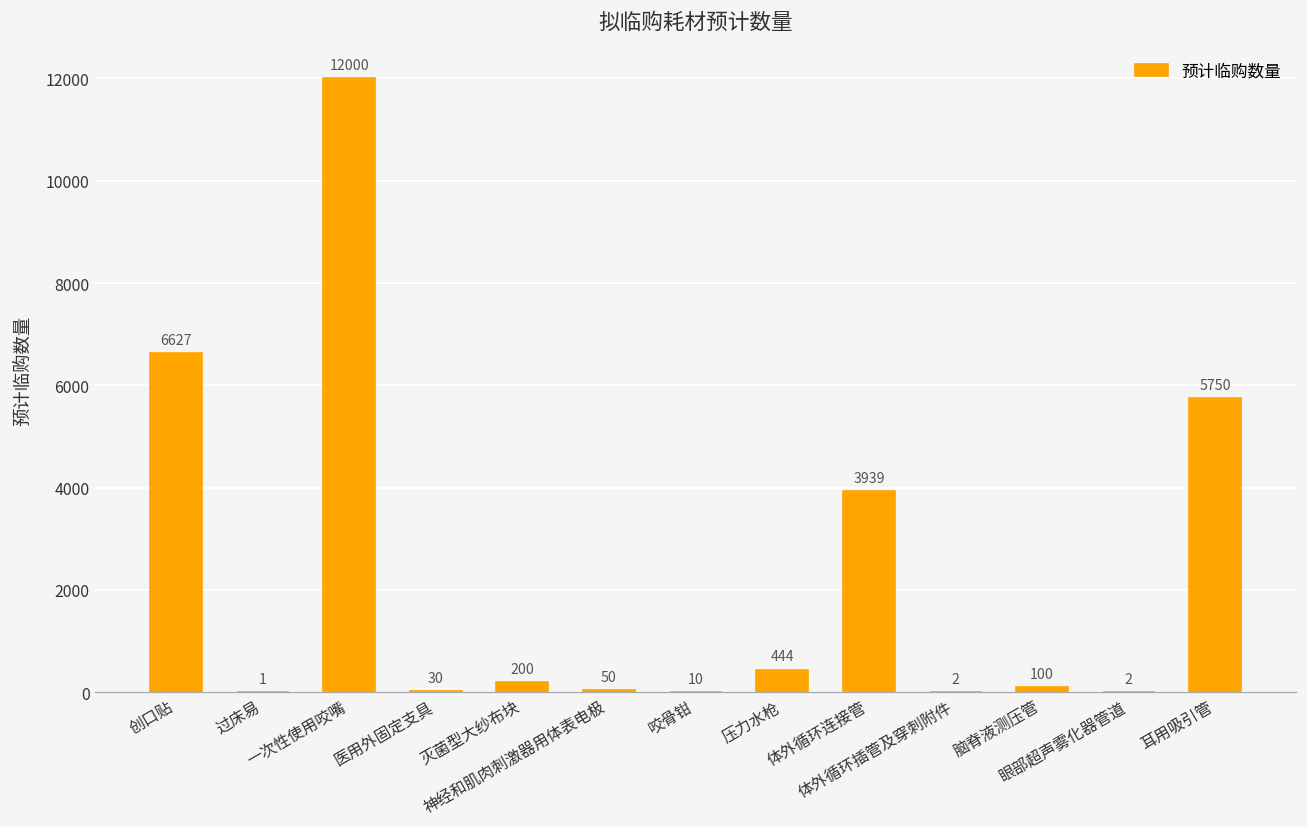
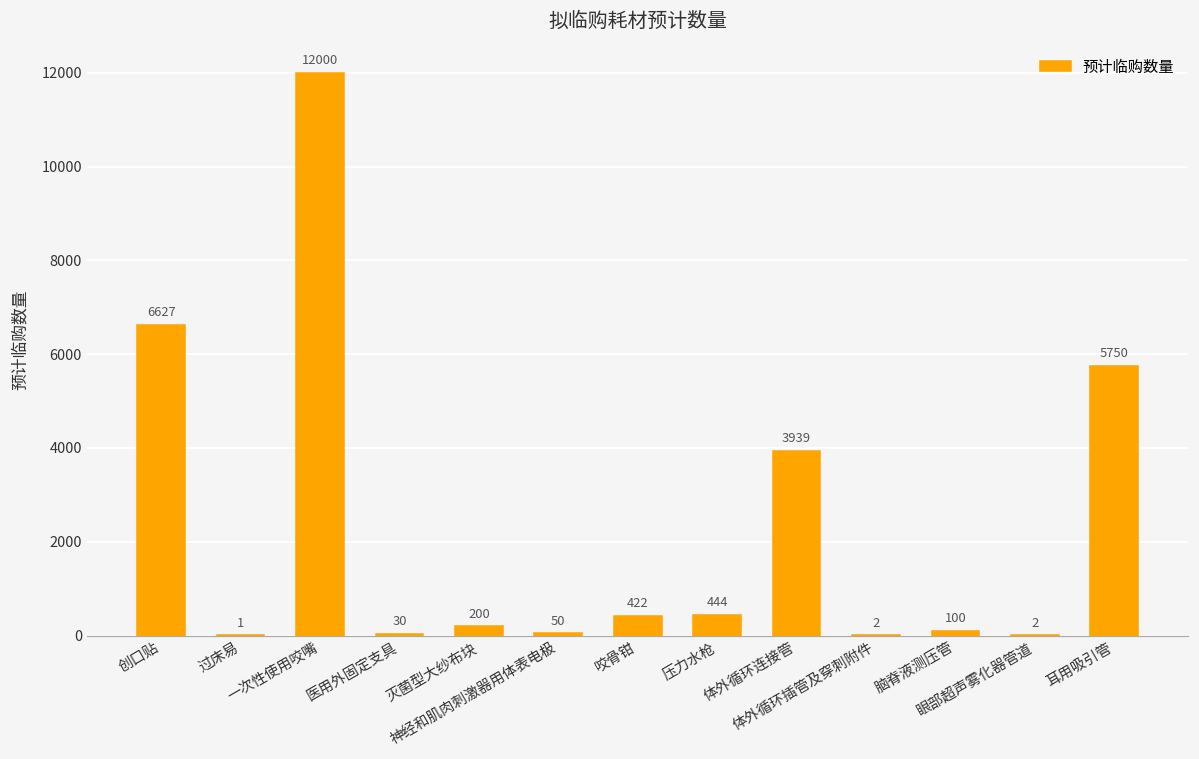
咬骨钳: 10 -> 422
